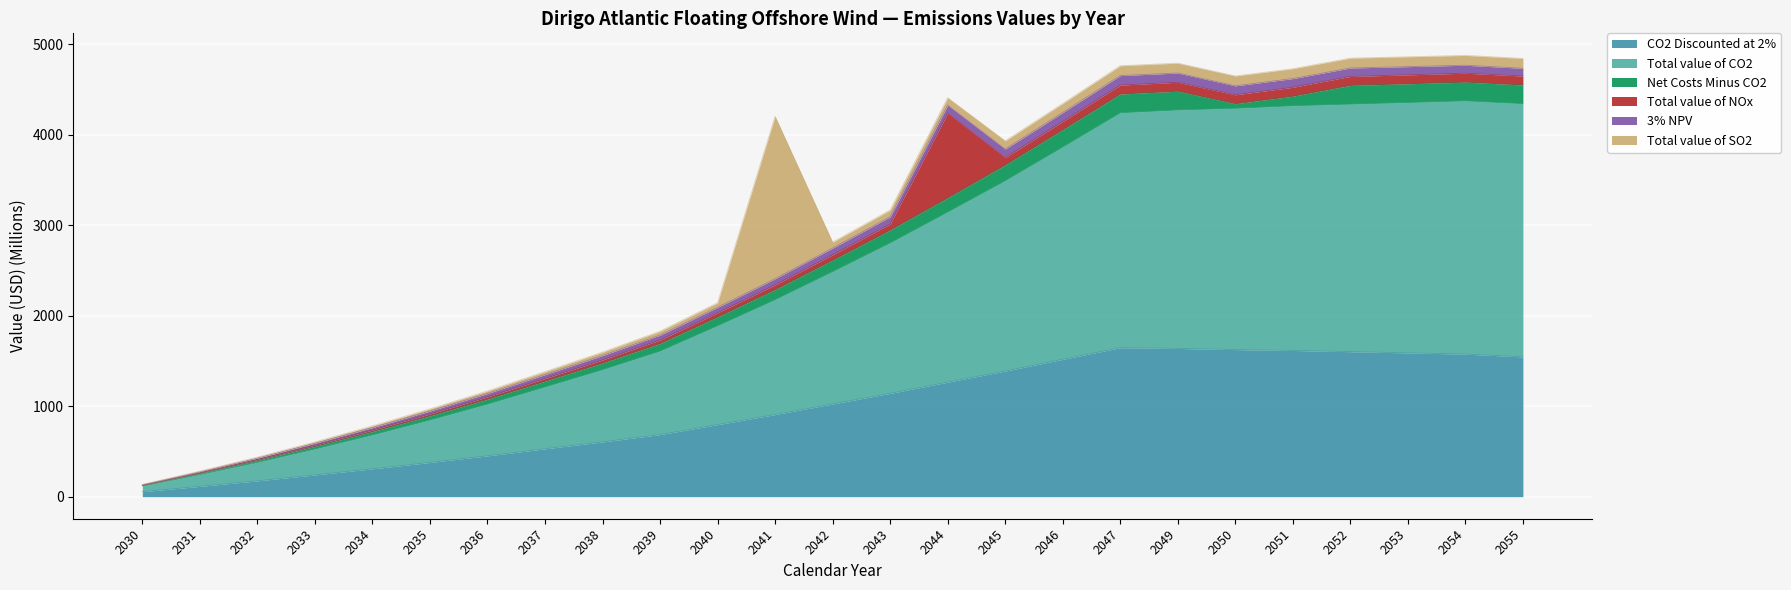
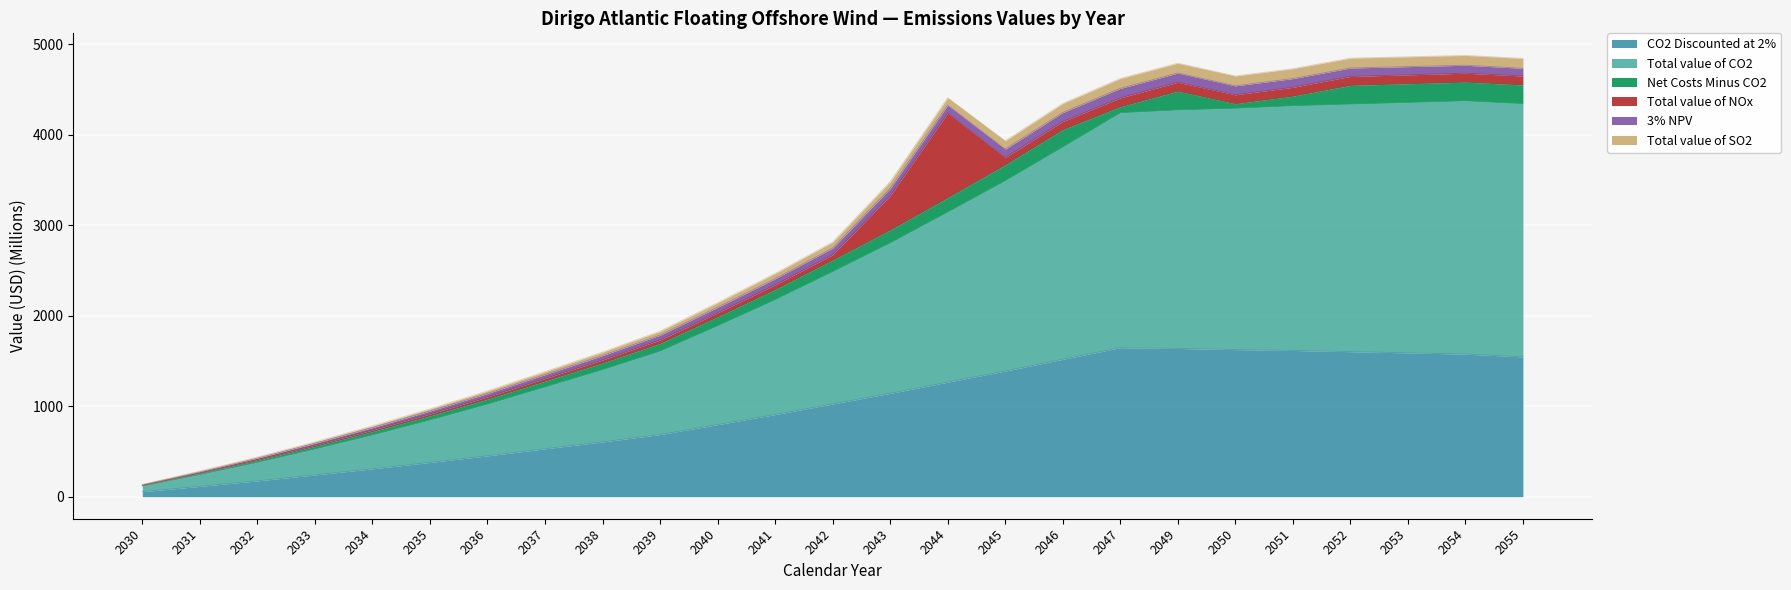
Total value of SO2, 2041: 1800 -> 100
Total value of NOx, 2043: 100 -> 400
Net Costs Minus CO2, 2047: 200 -> 100
